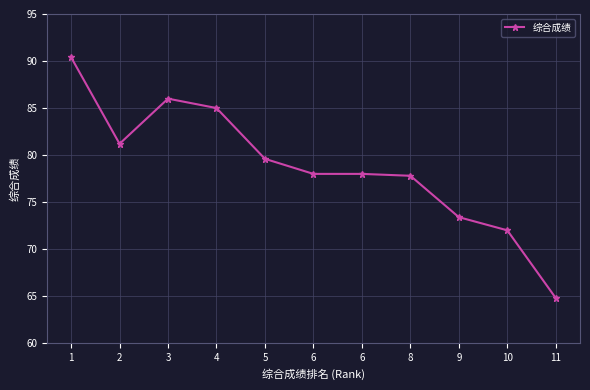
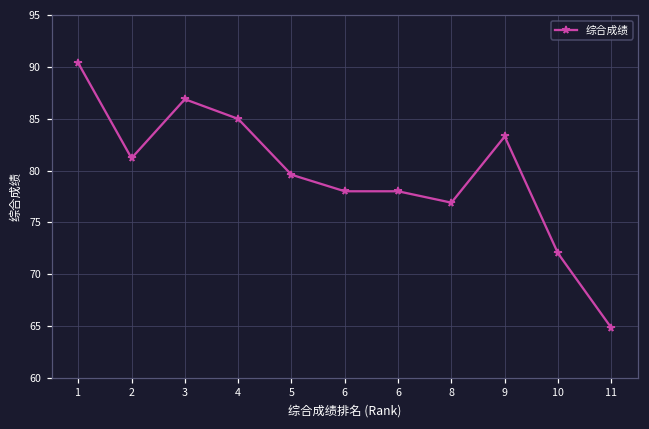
3: 86 -> 87
8: 78 -> 77
9: 73 -> 83
